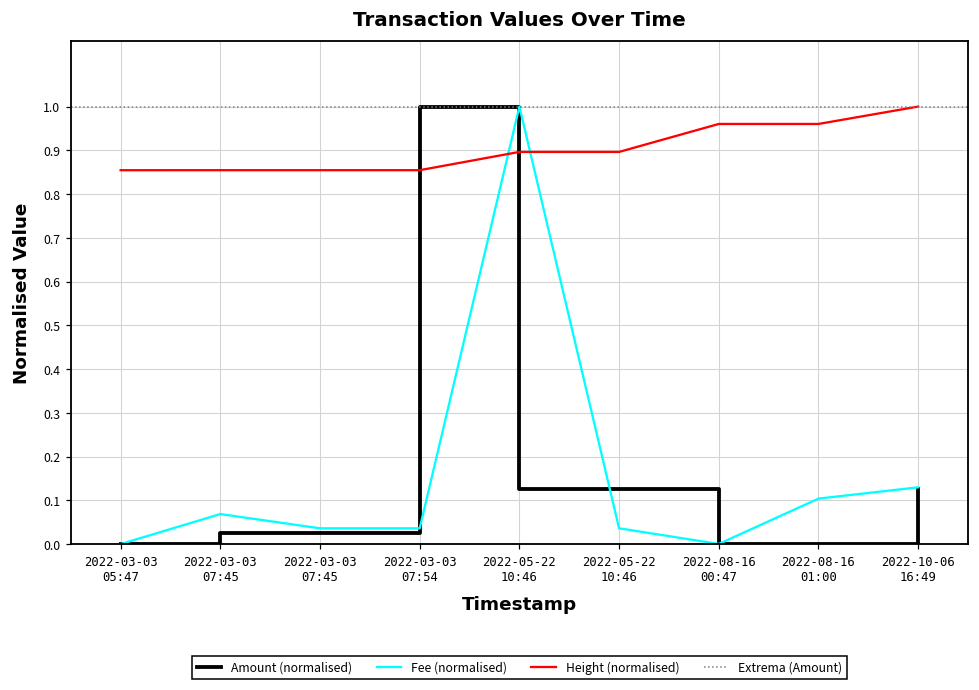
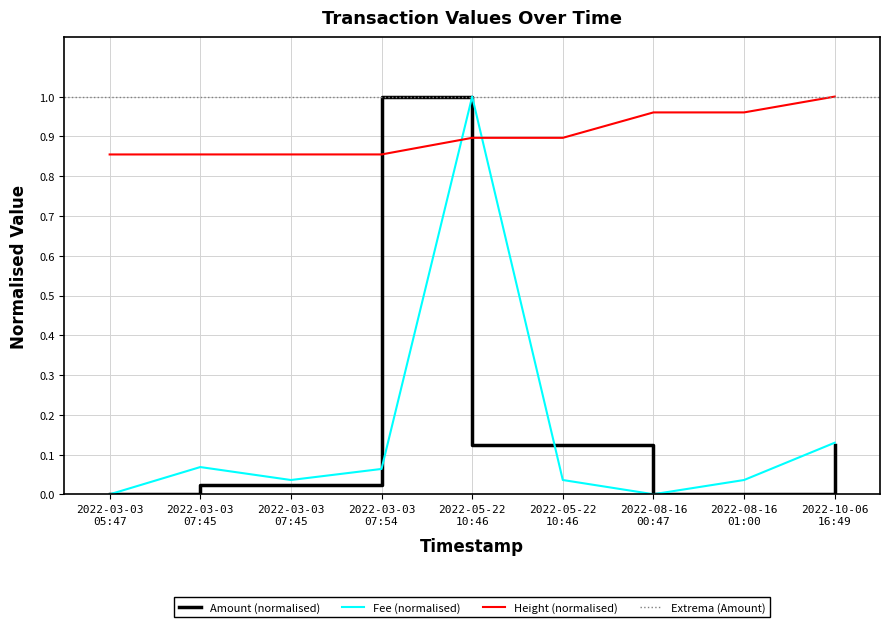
Fee (normalised), 2022-03-03 07:54: 0.04 -> 0.06
Fee (normalised), 2022-08-16 01:00: 0.10 -> 0.04
